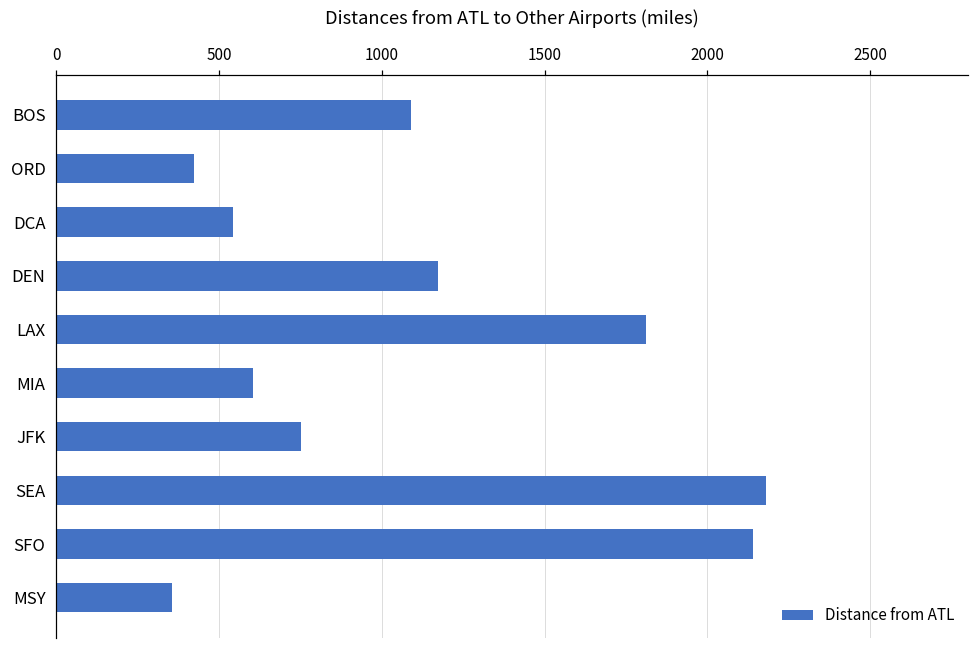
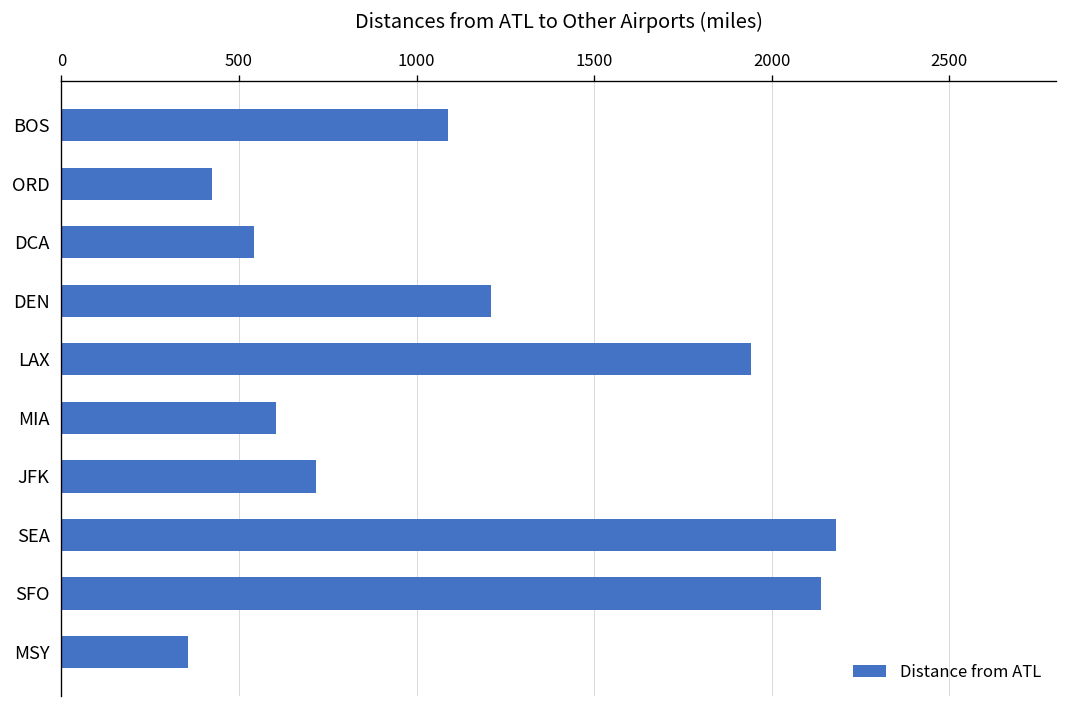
DEN: 1170 -> 1210
LAX: 1810 -> 1940
JFK: 750 -> 720
